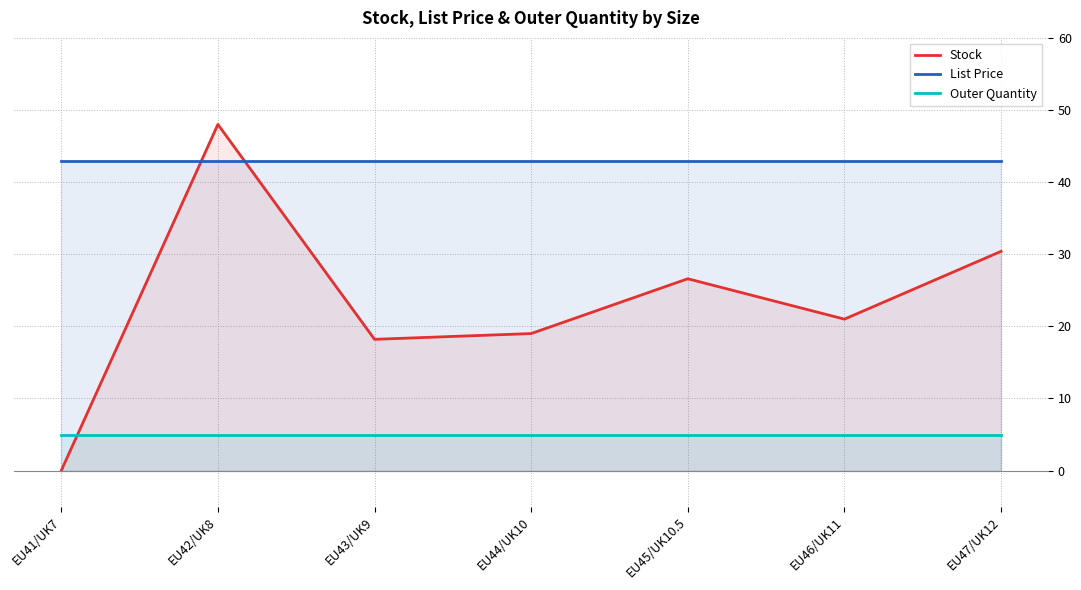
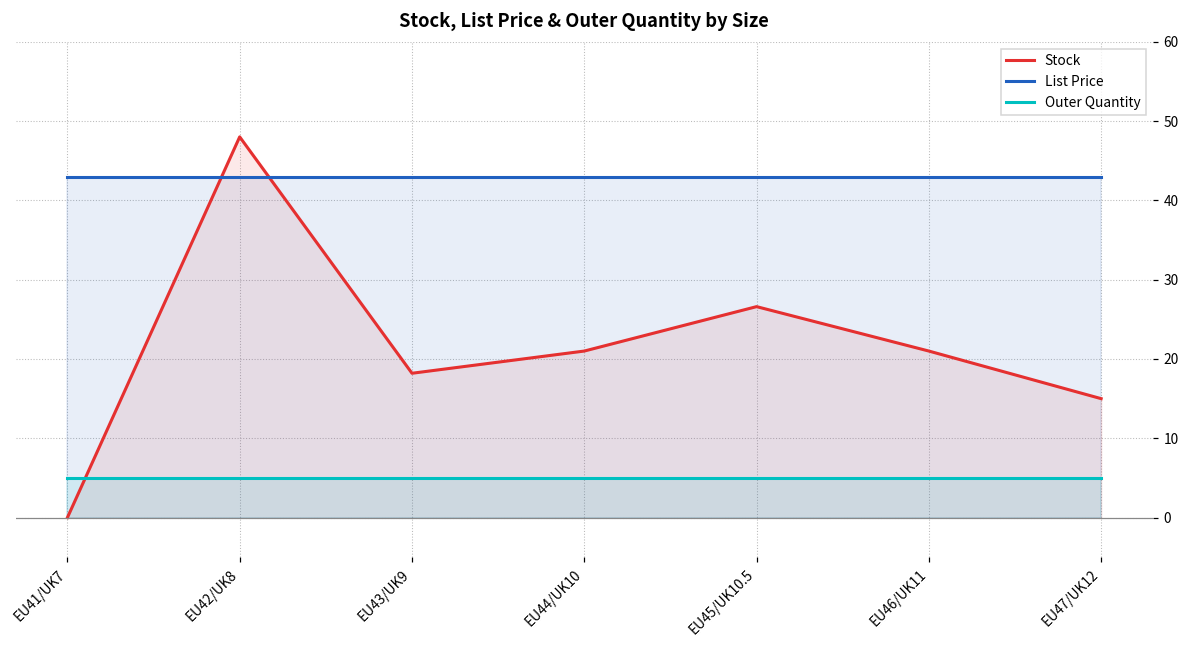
Stock, EU44/UK10: 19 -> 21
Stock, EU47/UK12: 30 -> 15
